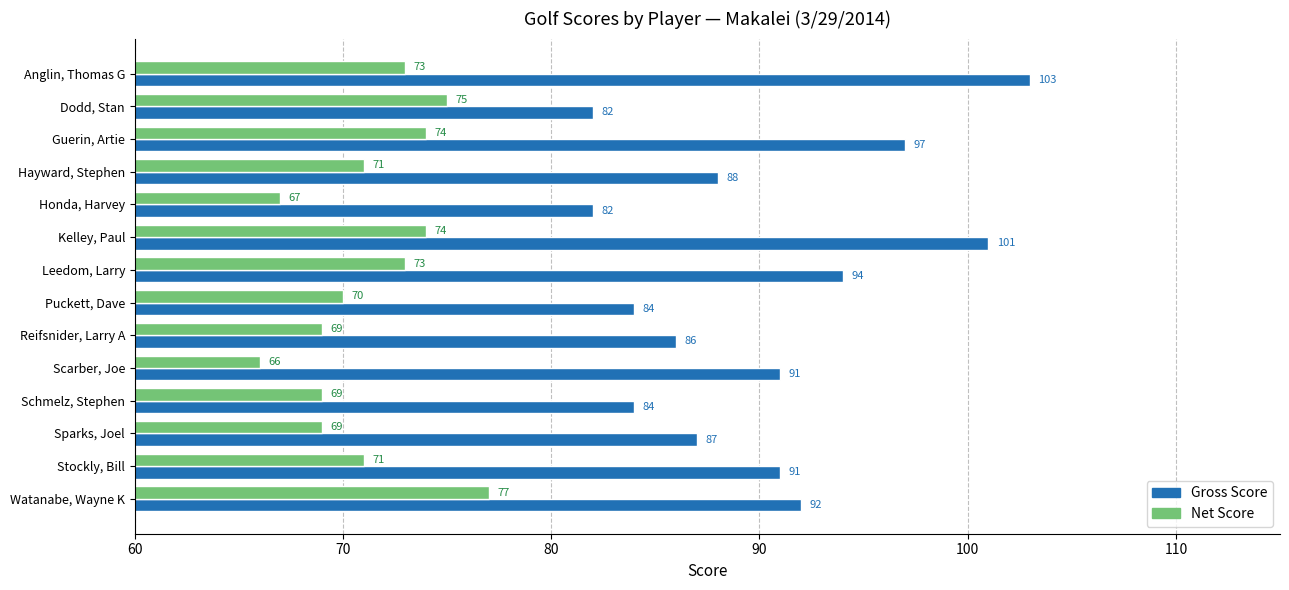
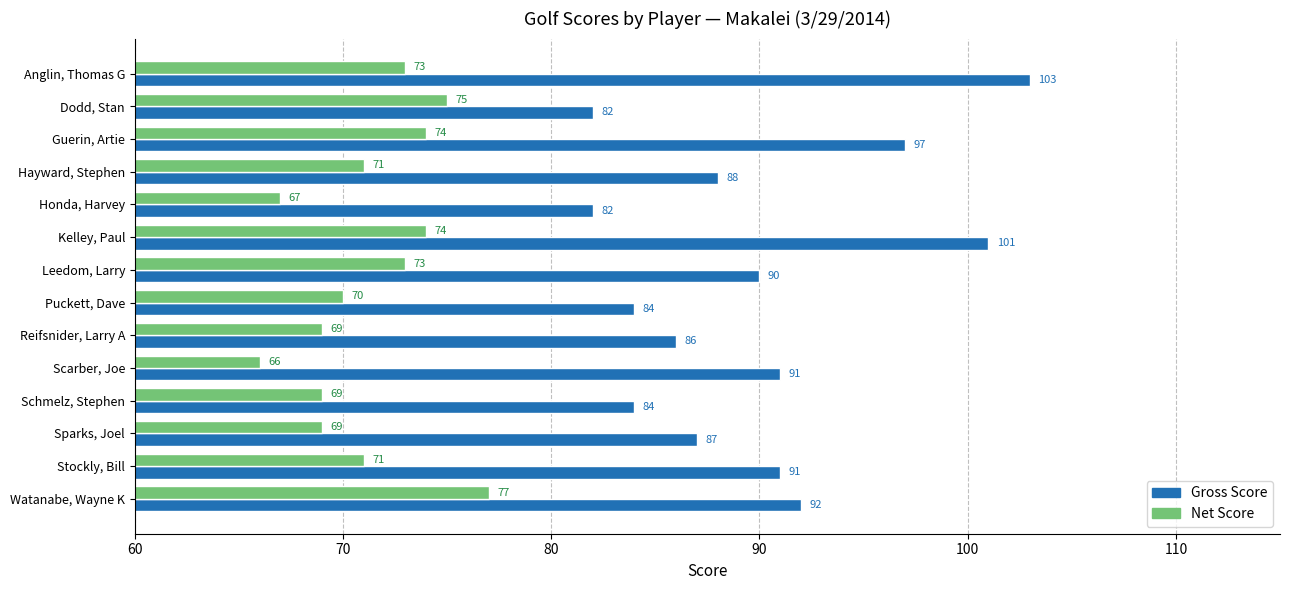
Gross Score, Leedom, Larry: 94 -> 90
